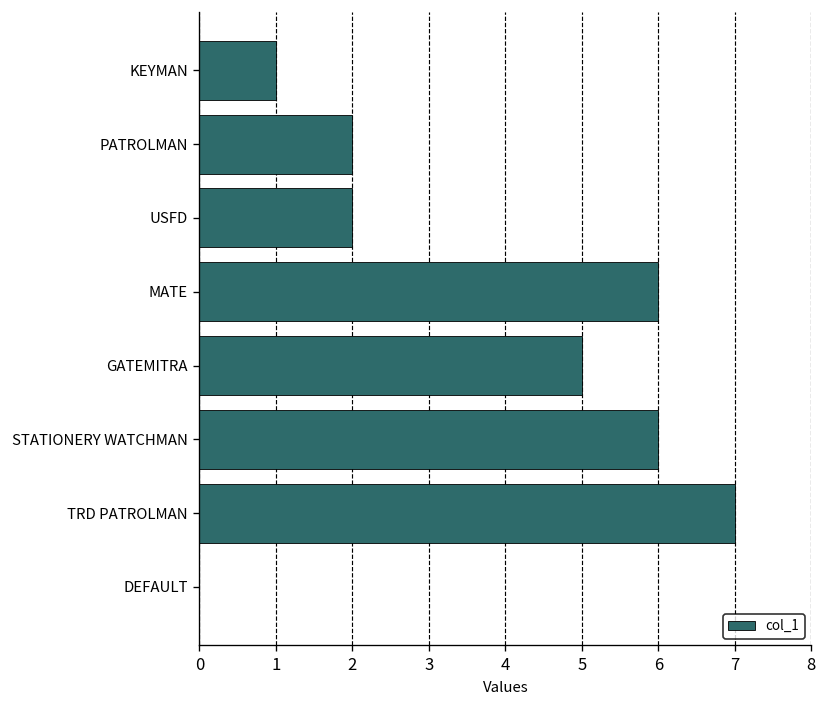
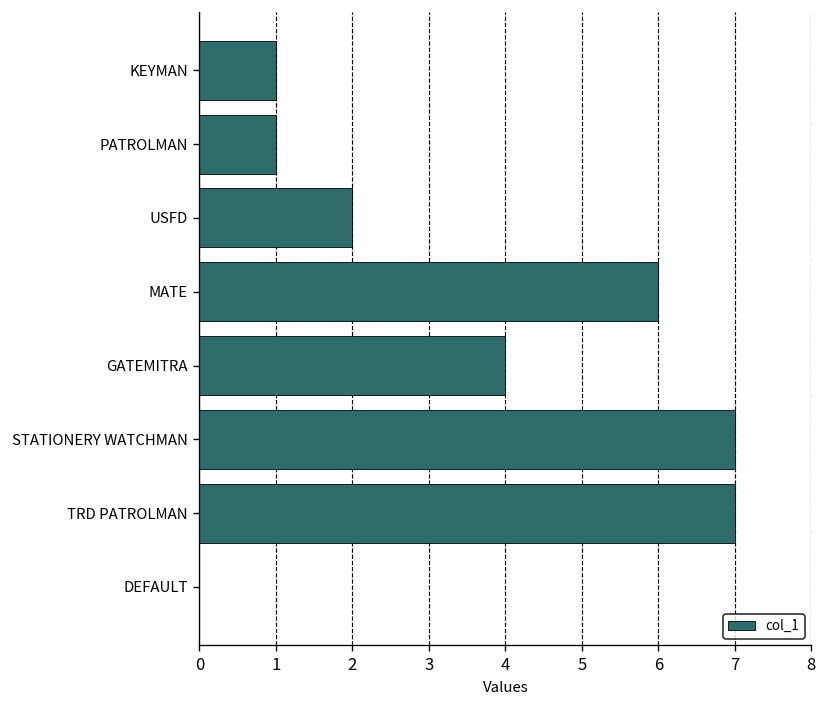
PATROLMAN: 2 -> 1
GATEMITRA: 5 -> 4
STATIONERY WATCHMAN: 6 -> 7
